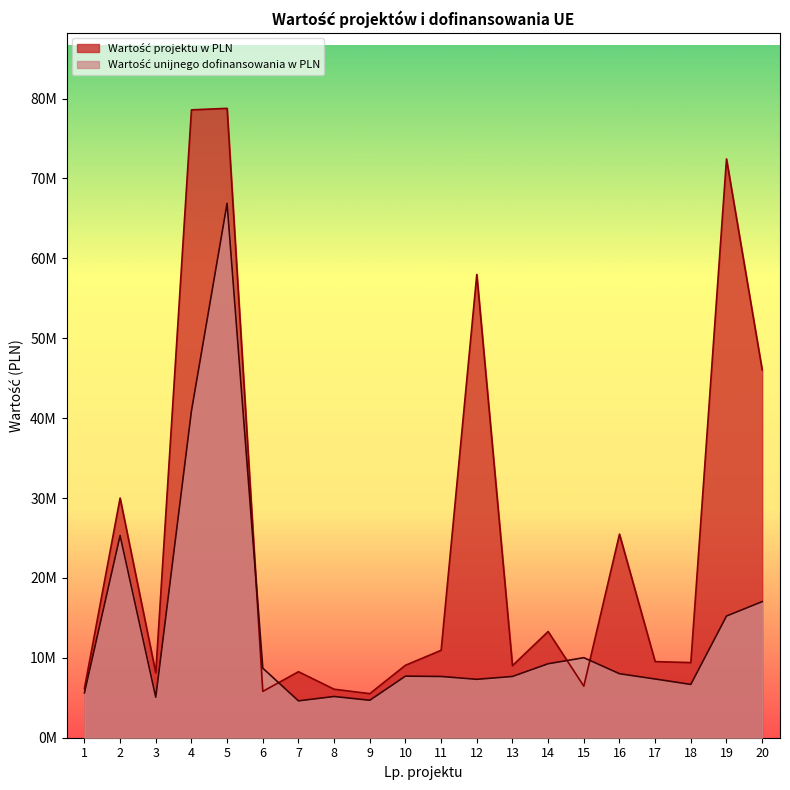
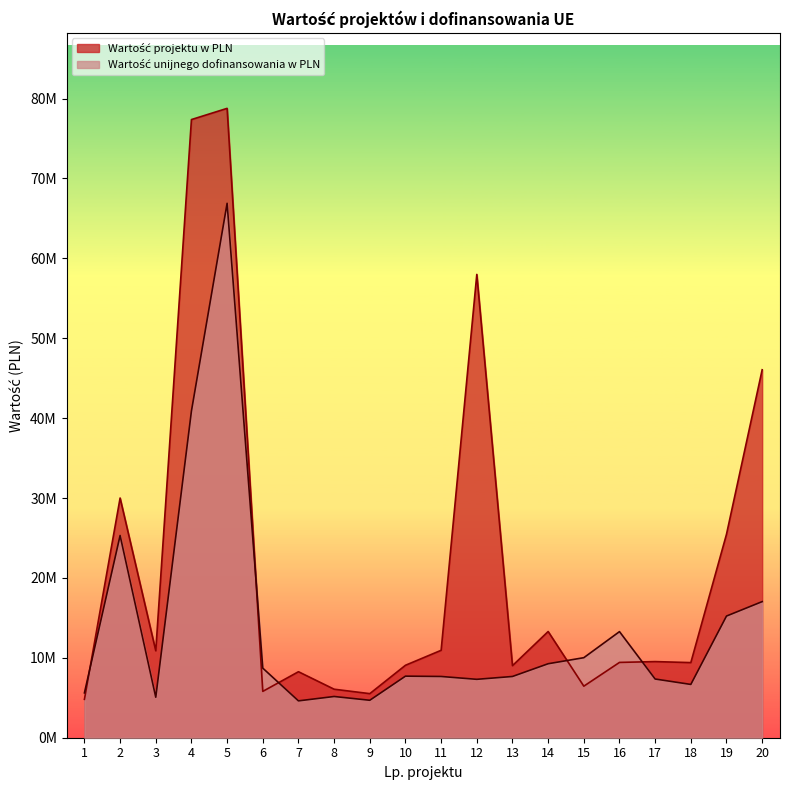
Wartość projektu w PLN, 1: 6000000 -> 5000000
Wartość projektu w PLN, 3: 8000000 -> 11000000
Wartość projektu w PLN, 4: 79000000 -> 77000000
Wartość projektu w PLN, 16: 25000000 -> 9000000
Wartość unijnego dofinansowania w PLN, 16: 8000000 -> 13000000
Wartość projektu w PLN, 19: 72000000 -> 25000000
